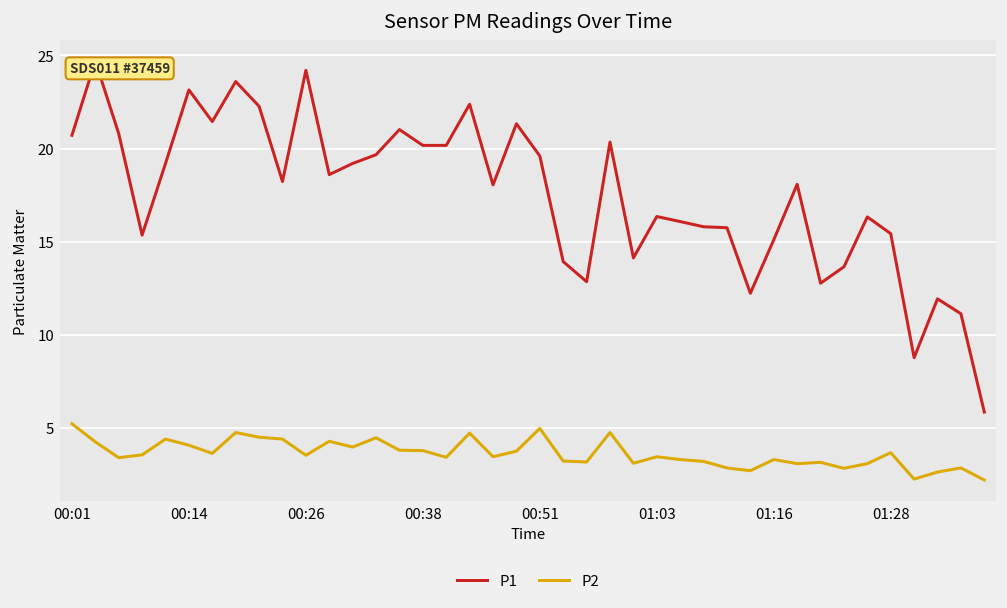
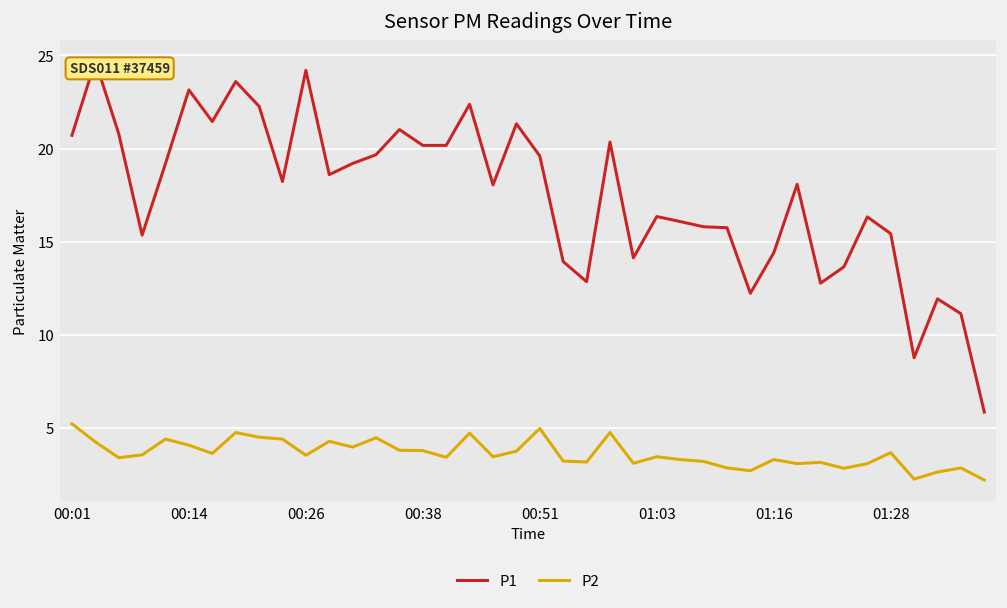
P1, 01:16: 15.1 -> 14.4
